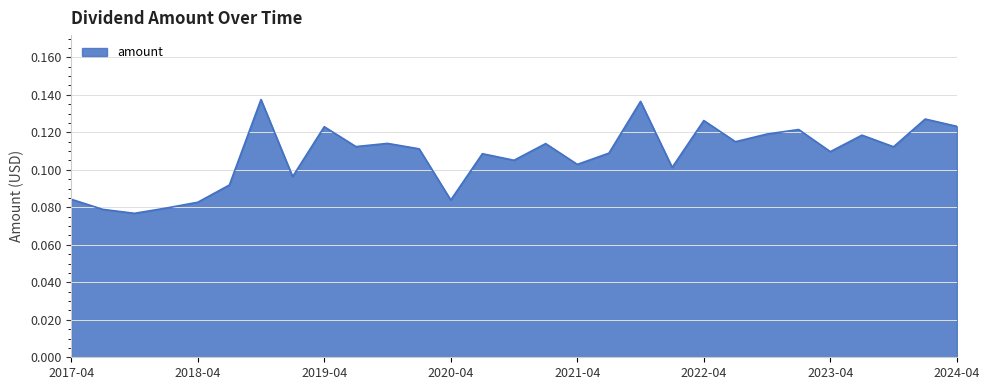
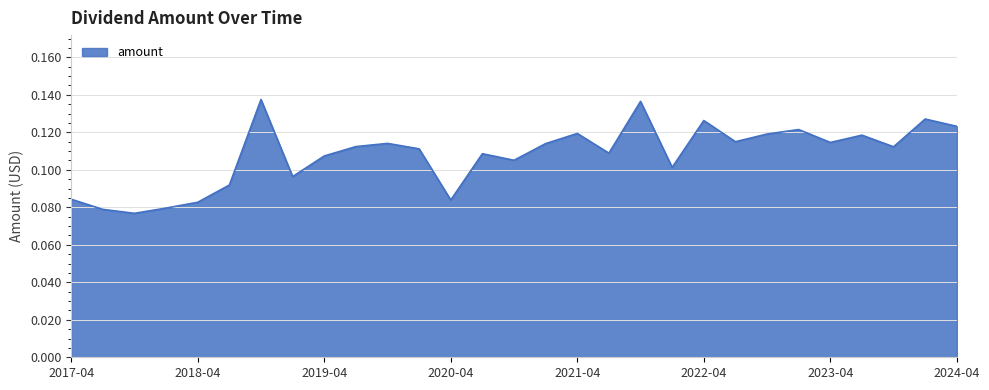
2019-04: 0.123 -> 0.107
2021-04: 0.103 -> 0.119
2023-04: 0.110 -> 0.115
